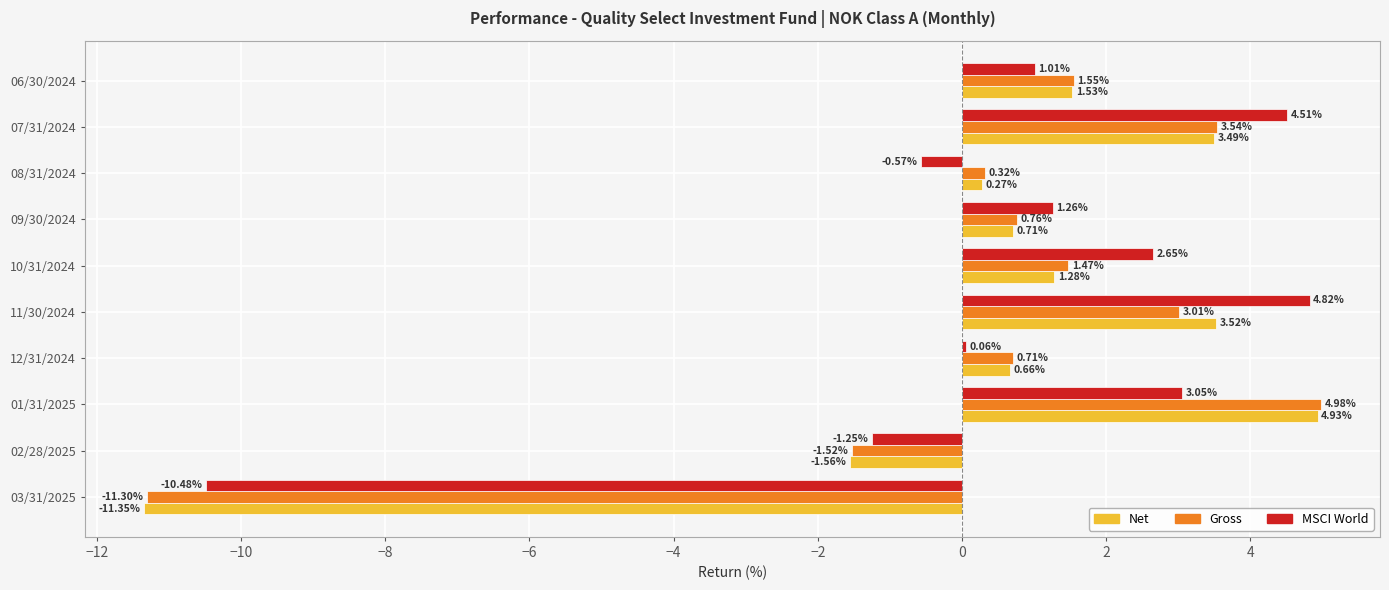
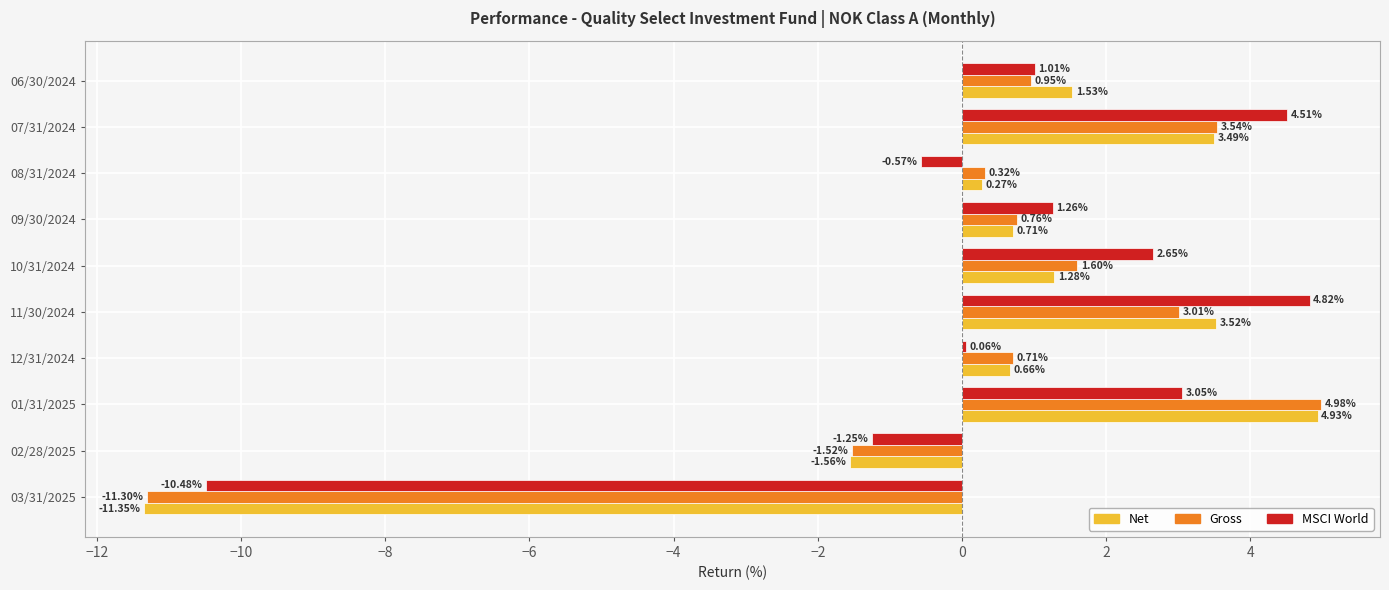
Gross, 06/30/2024: 1.55% -> 0.95%
Gross, 10/31/2024: 1.47% -> 1.60%
